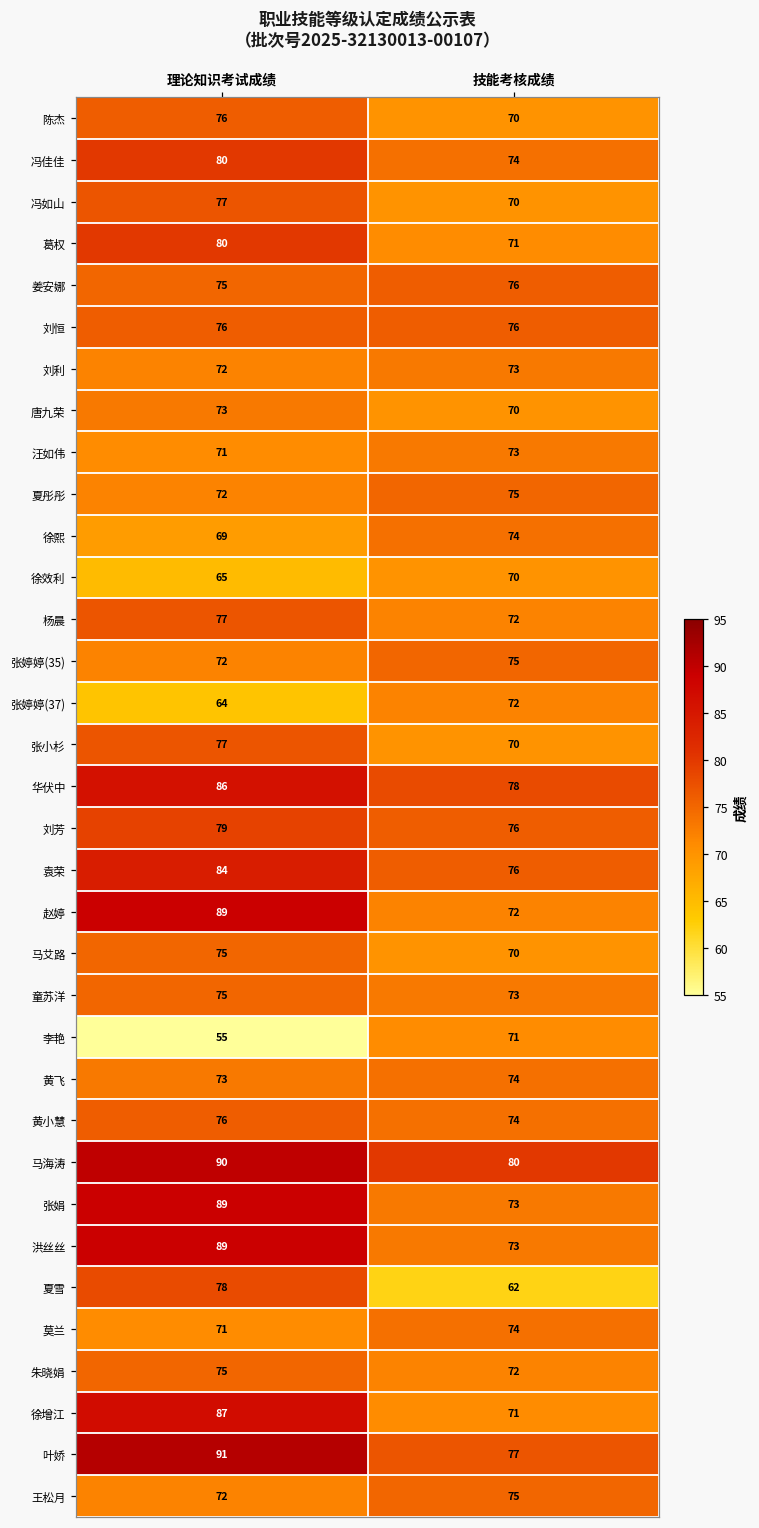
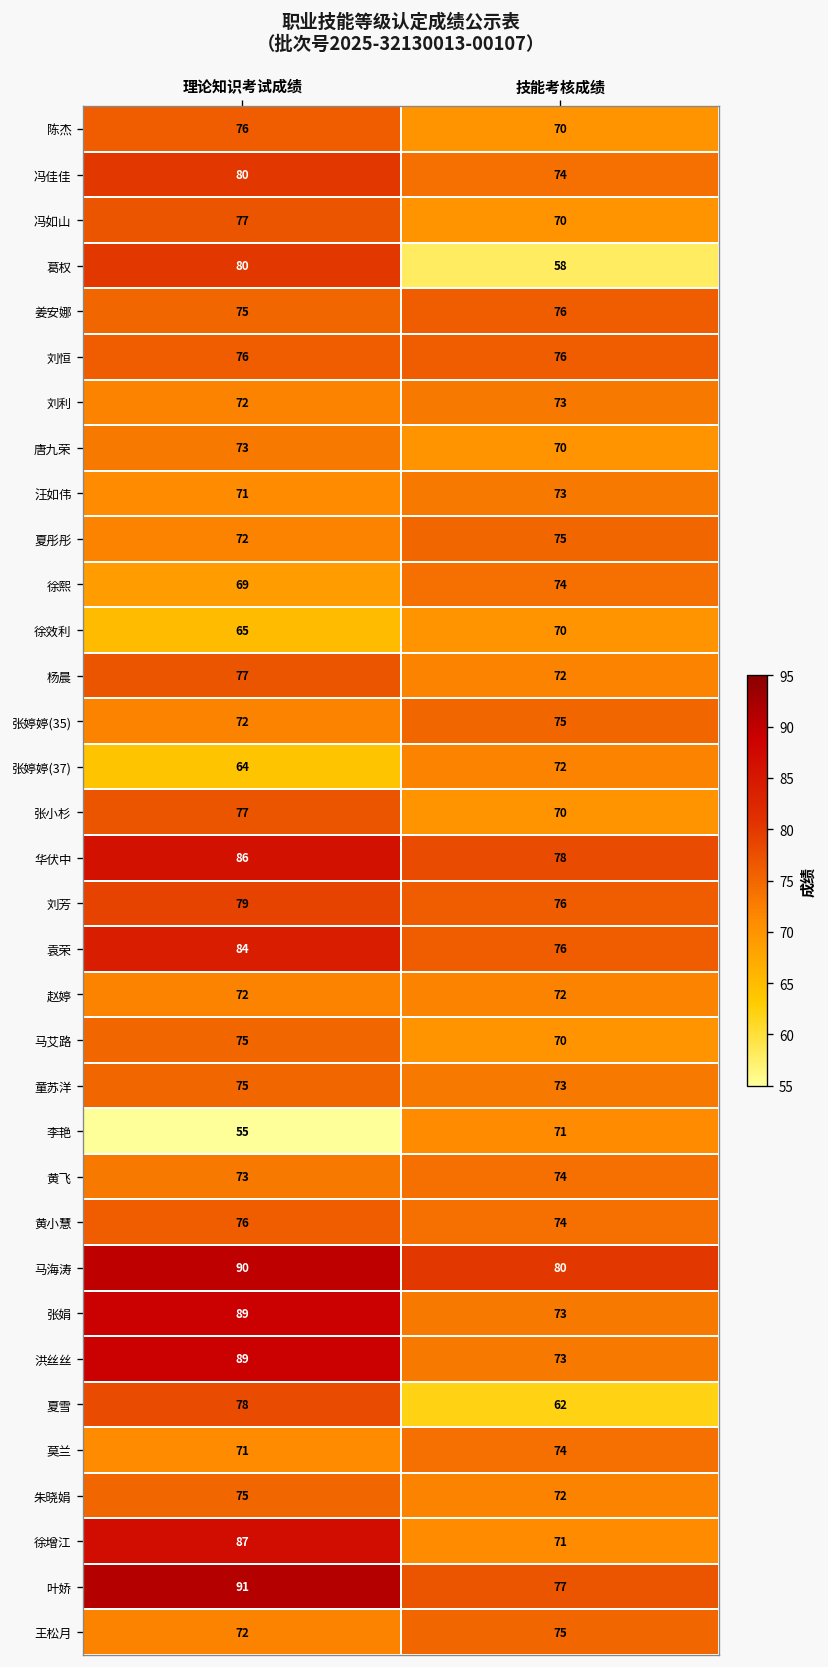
葛权, 技能考核成绩: 71 -> 58
赵婷, 理论知识考试成绩: 89 -> 72
